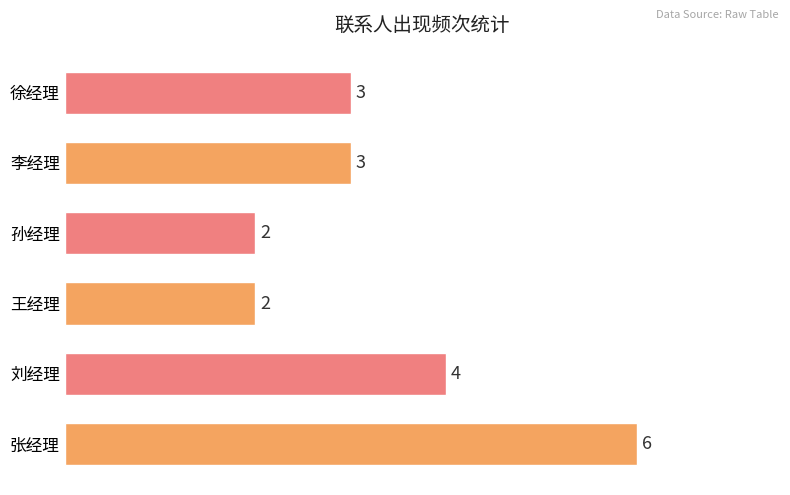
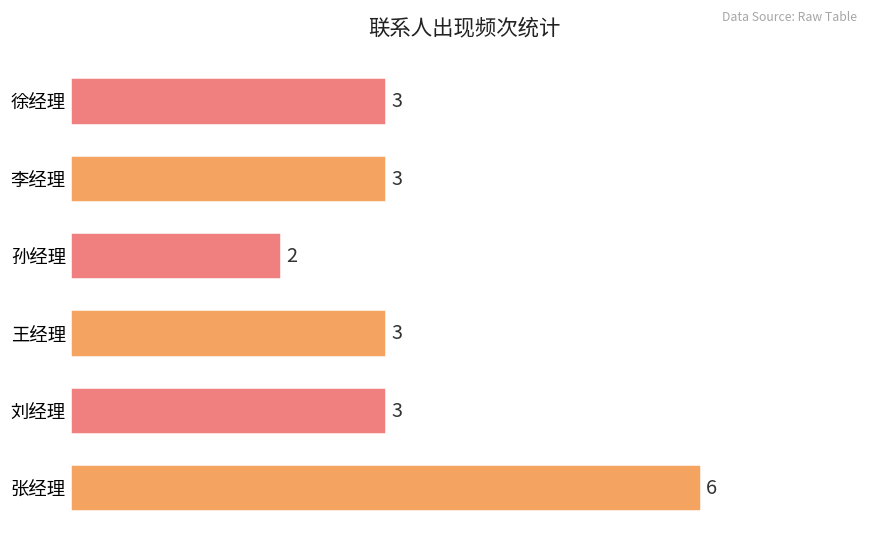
王经理: 2 -> 3
刘经理: 4 -> 3
